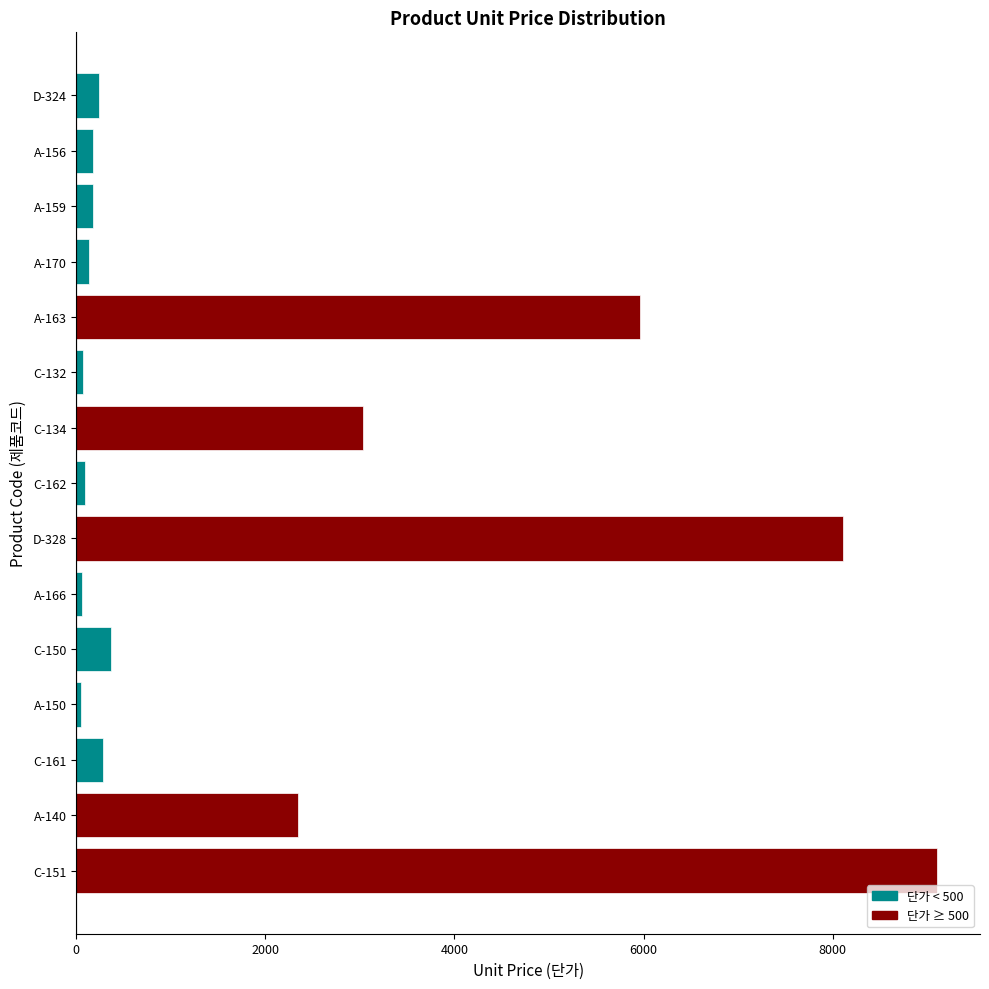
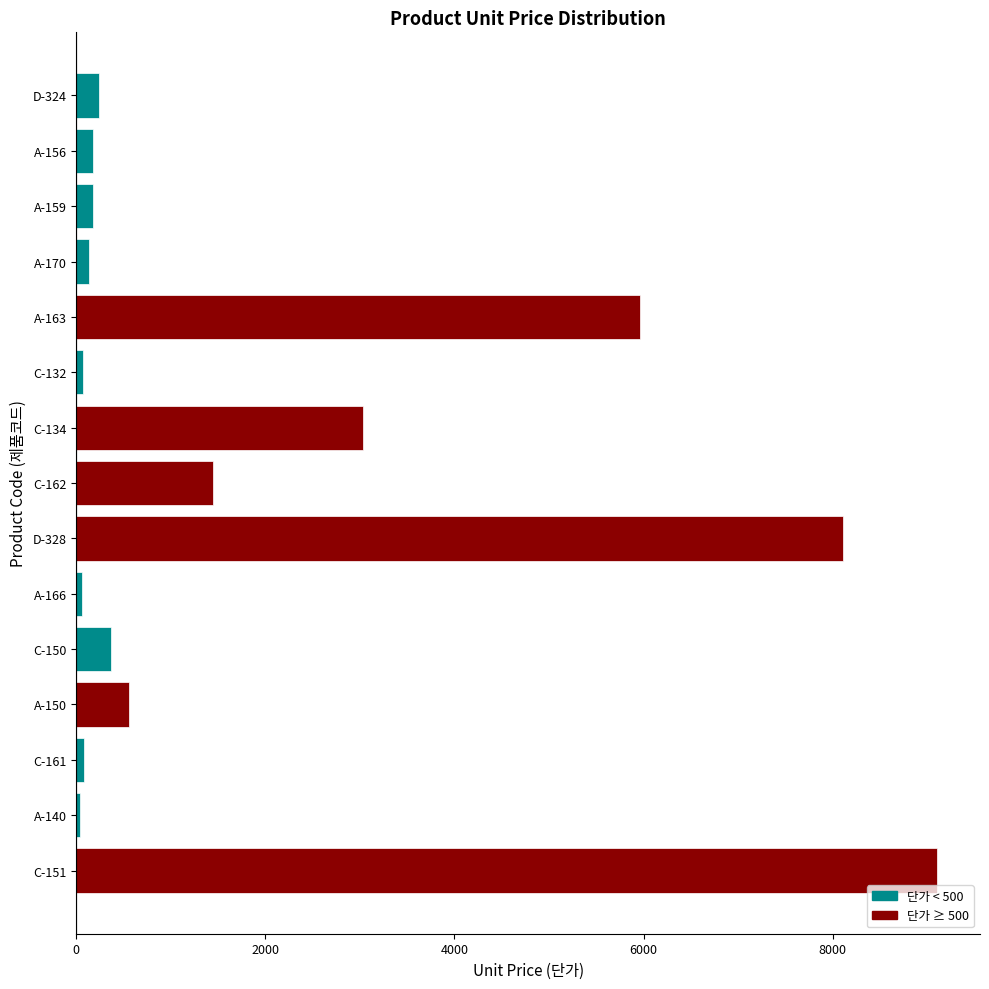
C-162: 100 -> 1400
A-150: 0 -> 600
C-161: 300 -> 100
A-140: 2300 -> 0
